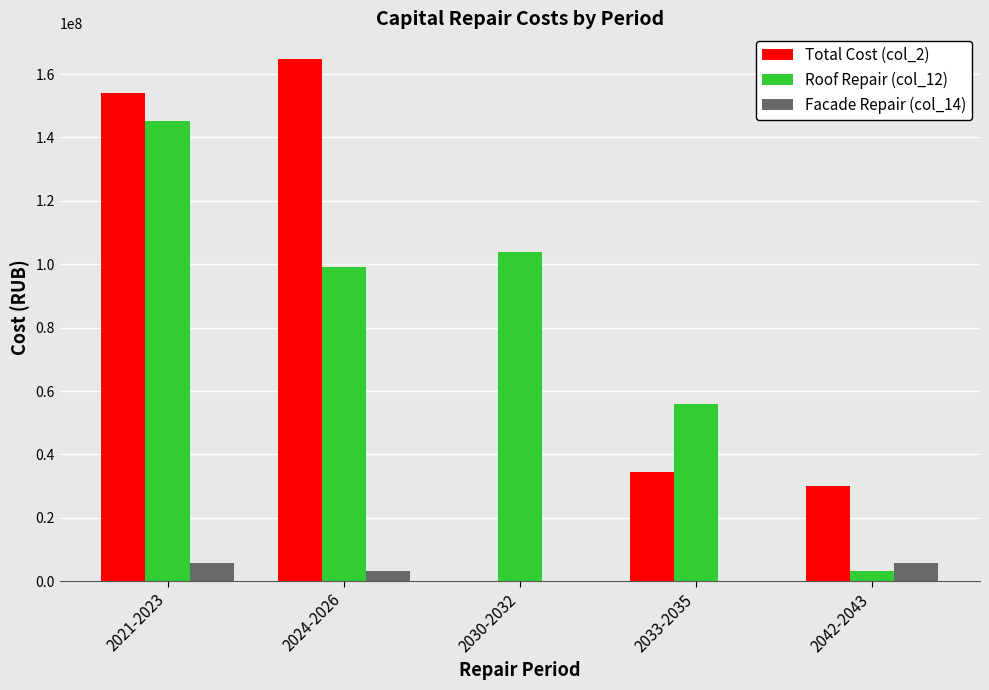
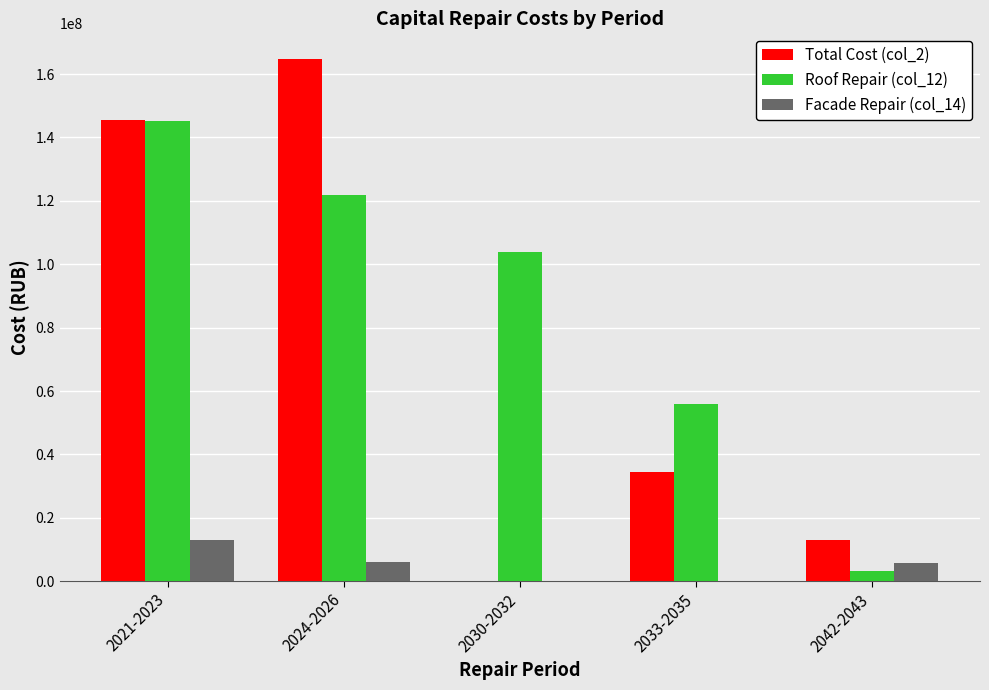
Total Cost (col_2), 2021-2023: 154000000 -> 145000000
Facade Repair (col_14), 2021-2023: 6000000 -> 13000000
Roof Repair (col_12), 2024-2026: 99000000 -> 122000000
Facade Repair (col_14), 2024-2026: 3000000 -> 6000000
Total Cost (col_2), 2042-2043: 30000000 -> 13000000
